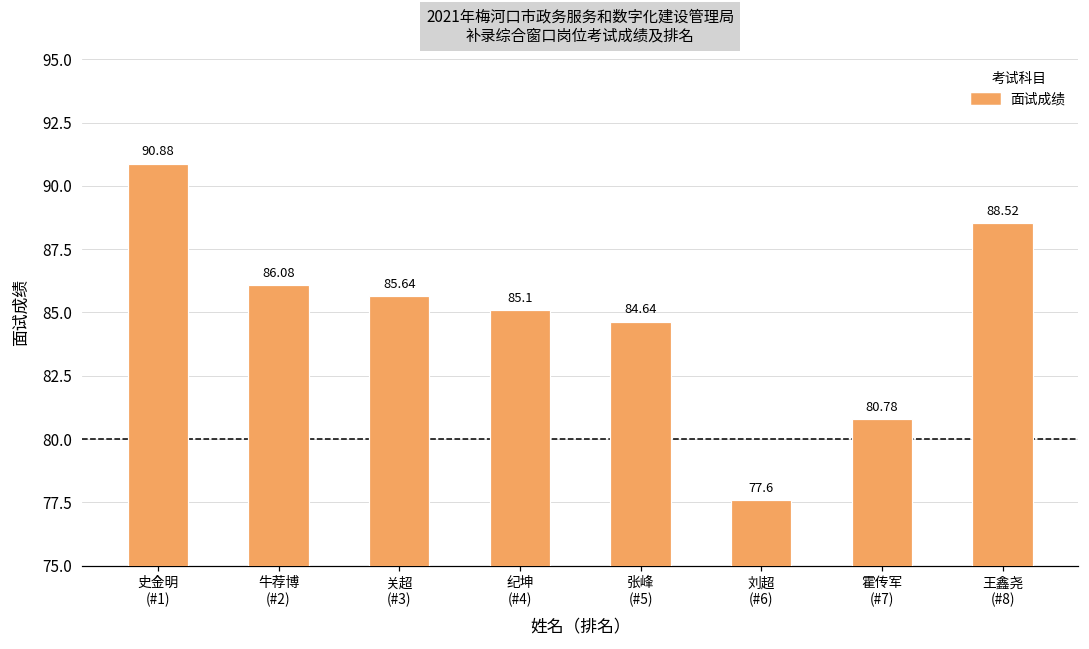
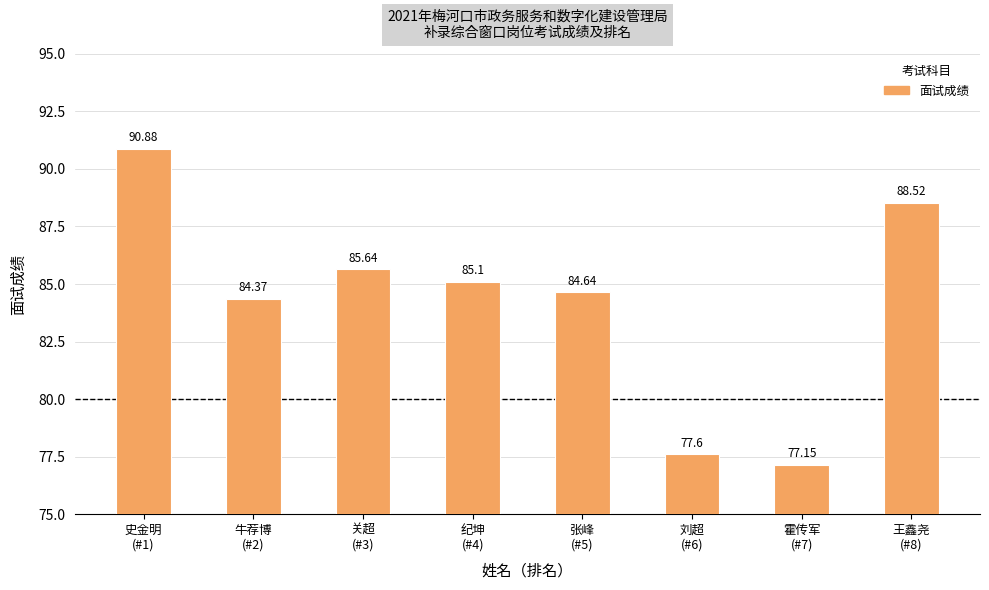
牛荐博 (#2): 86.08 -> 84.37
霍传军 (#7): 80.78 -> 77.15
